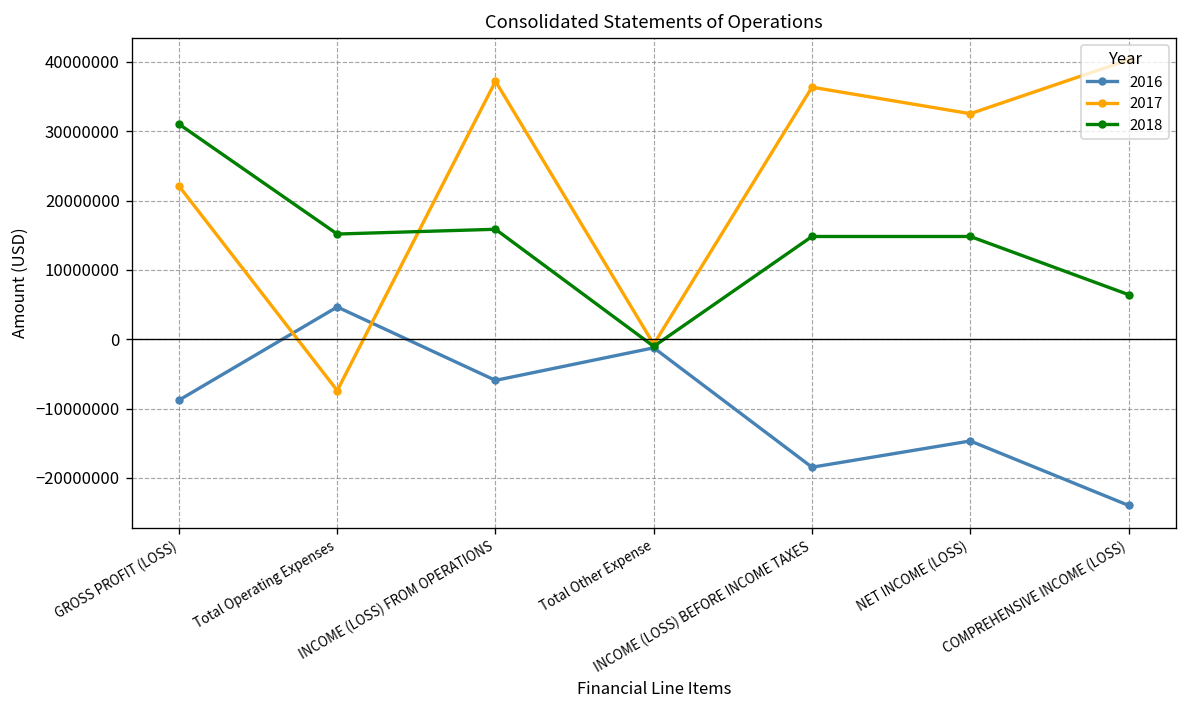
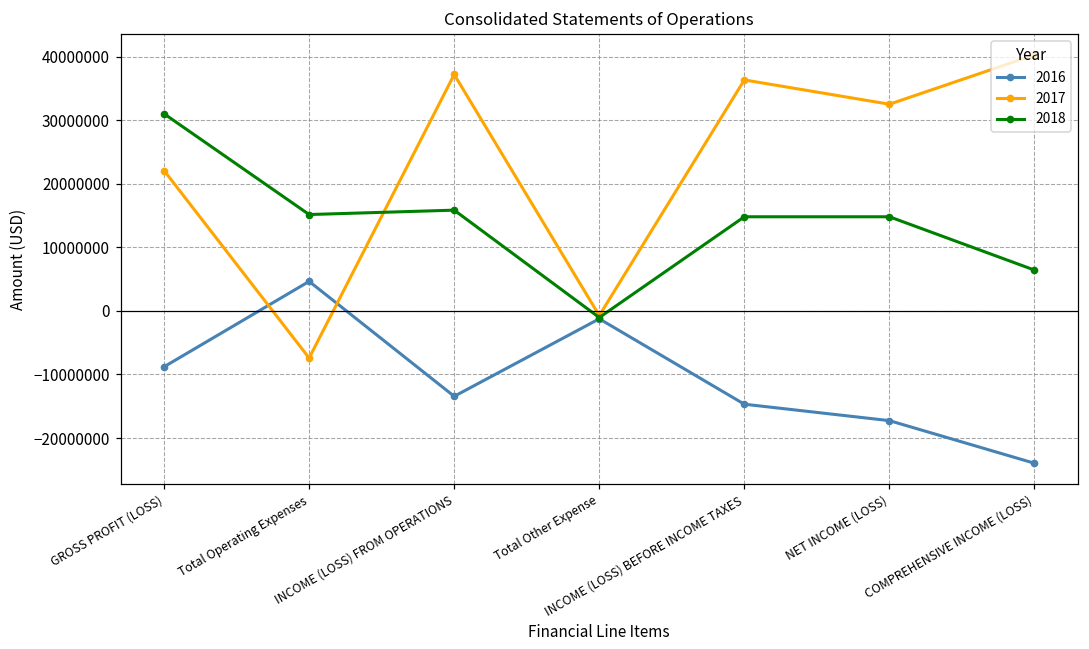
2016, INCOME (LOSS) FROM OPERATIONS: -6000000 -> -13000000
2016, INCOME (LOSS) BEFORE INCOME TAXES: -18000000 -> -15000000
2016, NET INCOME (LOSS): -15000000 -> -17000000
